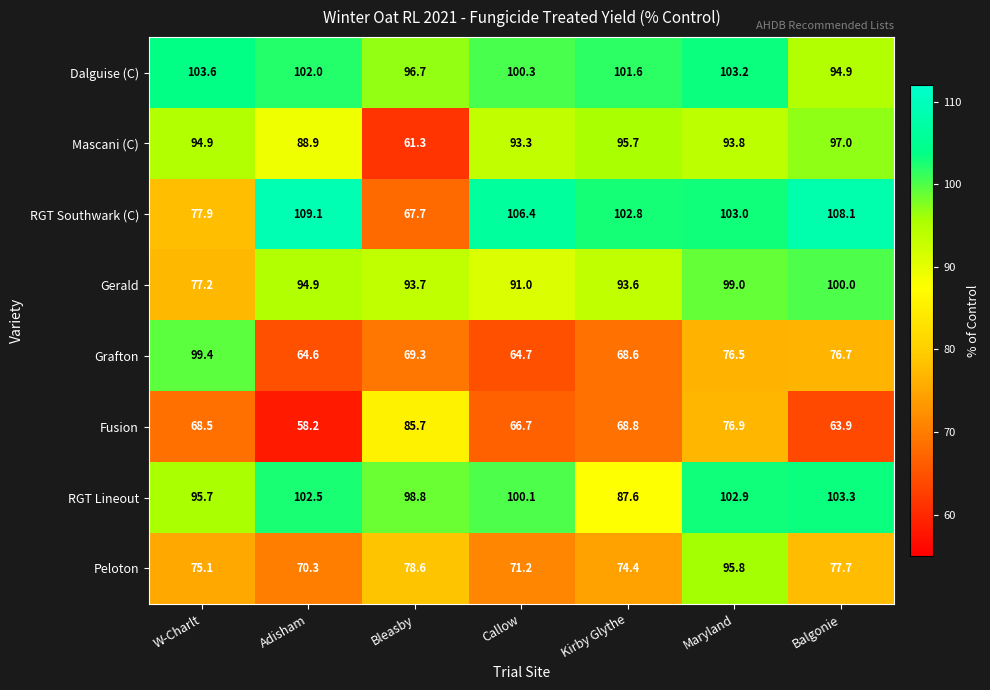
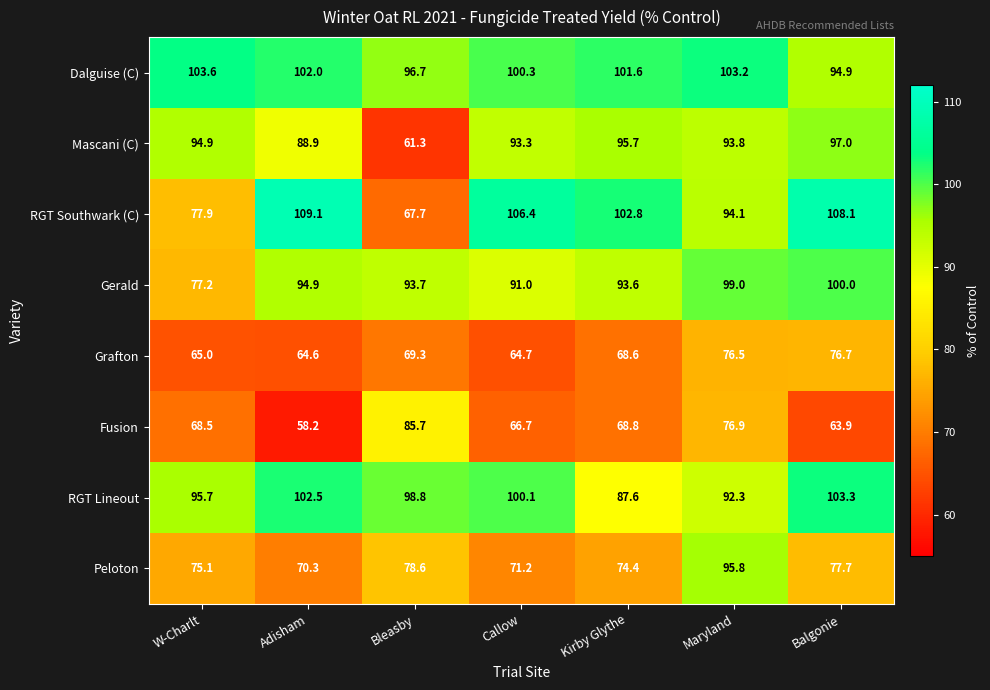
RGT Southwark (C), Maryland: 103.0 -> 94.1
Grafton, W-Charlt: 99.4 -> 65.0
RGT Lineout, Maryland: 102.9 -> 92.3
